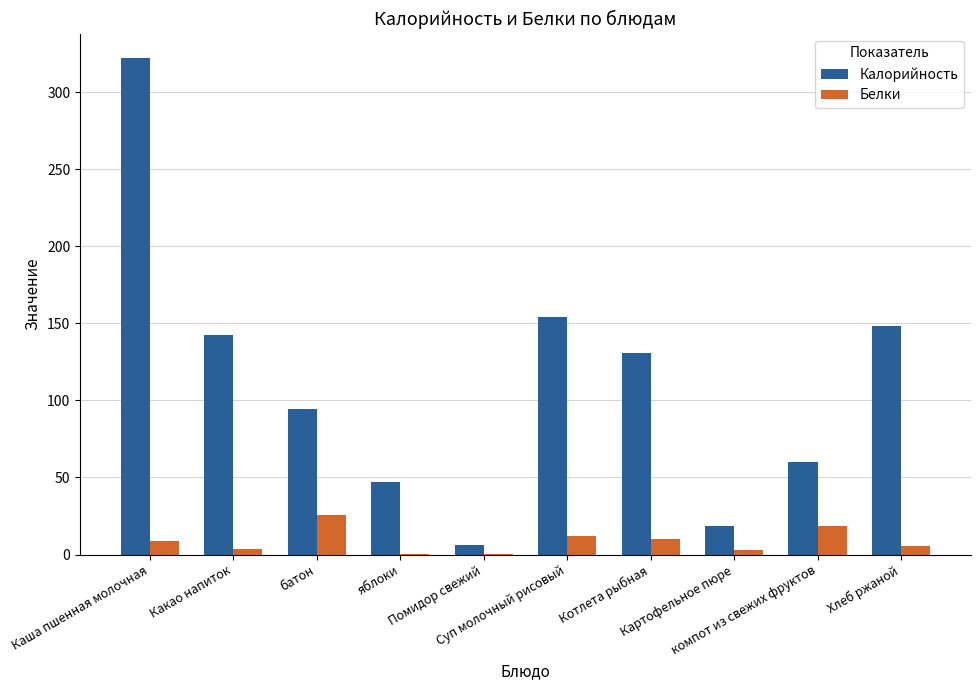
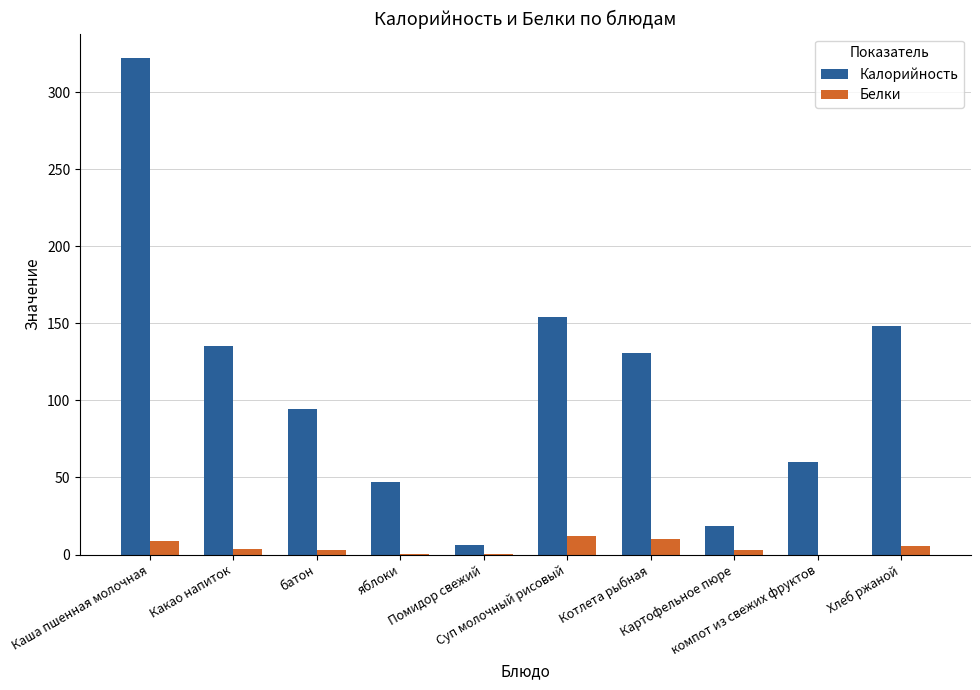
Калорийность, Какао напиток: 142 -> 136
Белки, батон: 26 -> 3
Белки, компот из свежих фруктов: 18 -> 0
